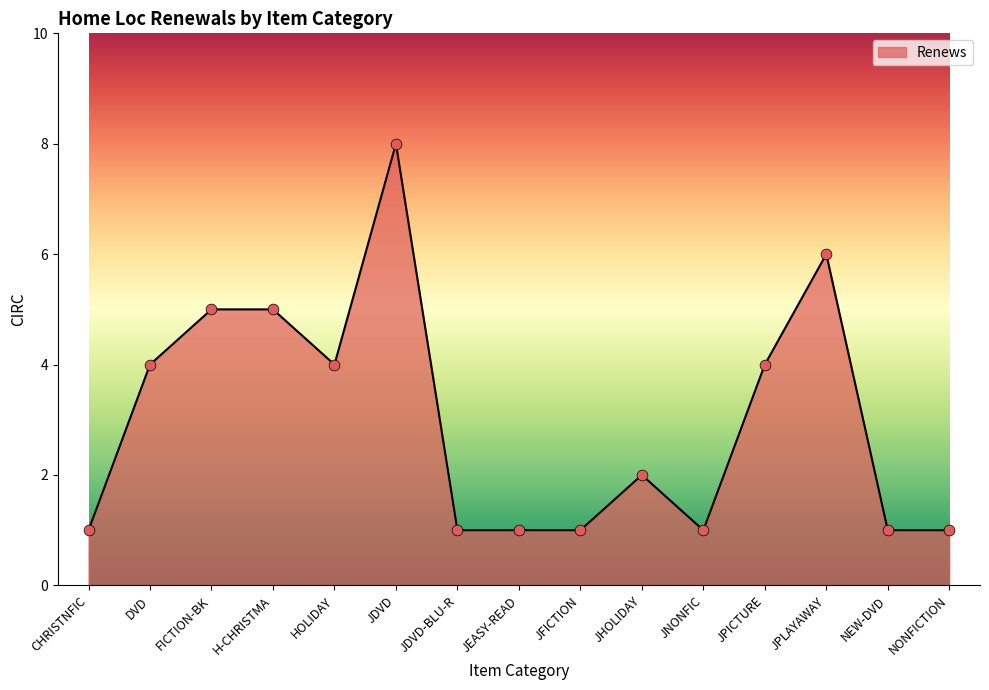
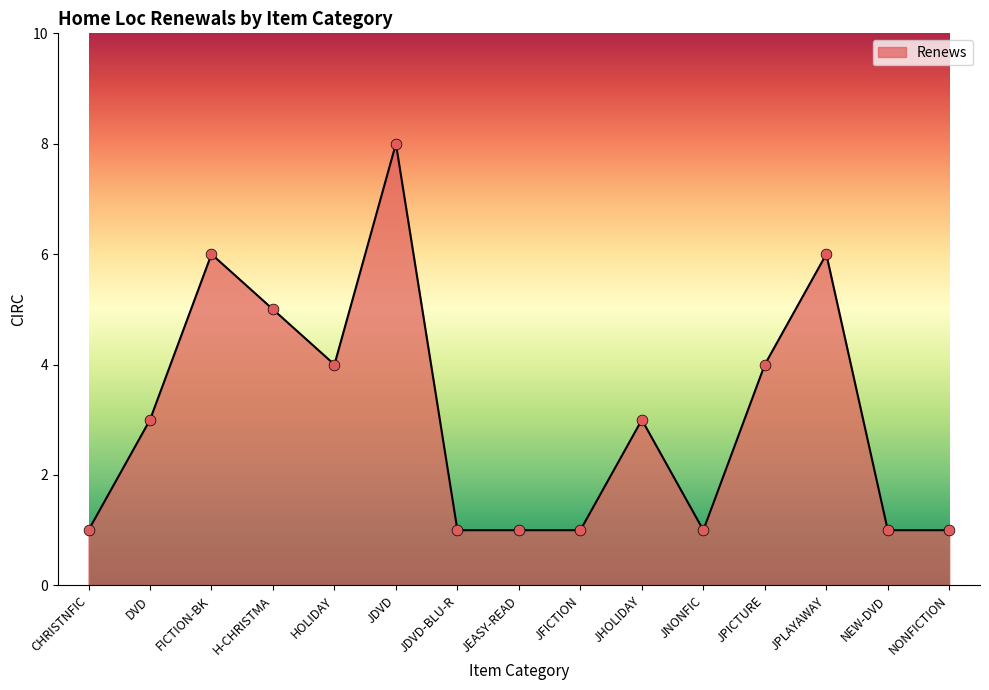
DVD: 4 -> 3
FICTION-BK: 5 -> 6
JHOLIDAY: 2 -> 3
